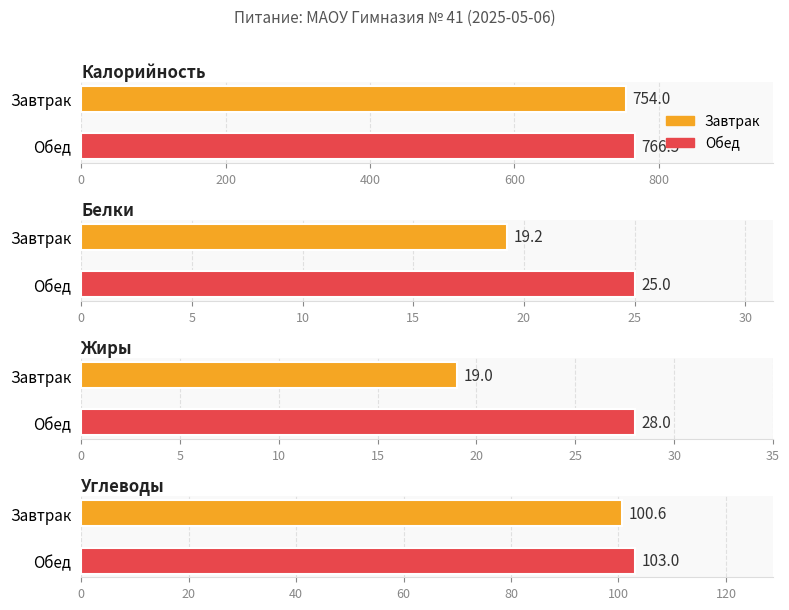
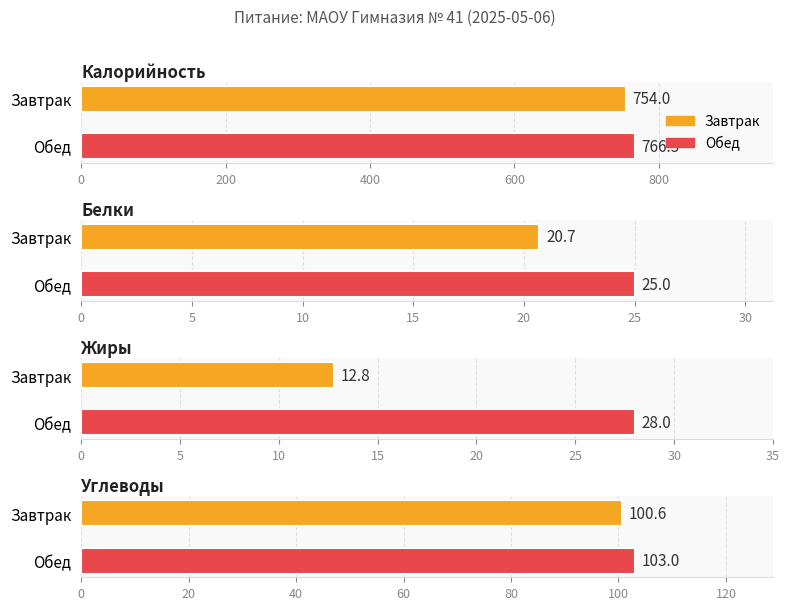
Белки, Завтрак: 19.2 -> 20.7
Жиры, Завтрак: 19.0 -> 12.8
